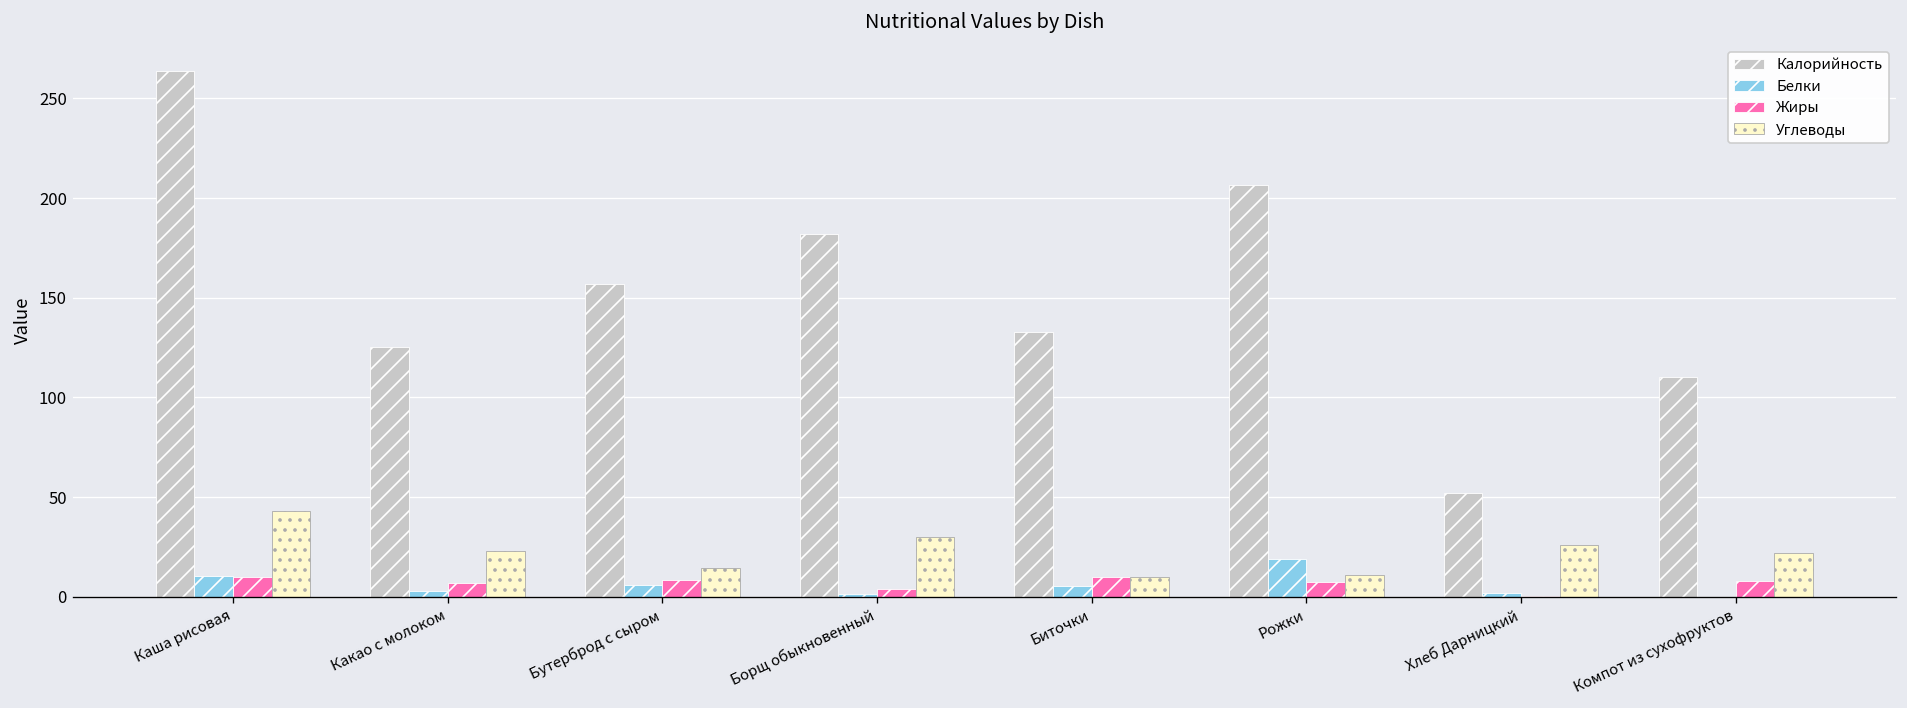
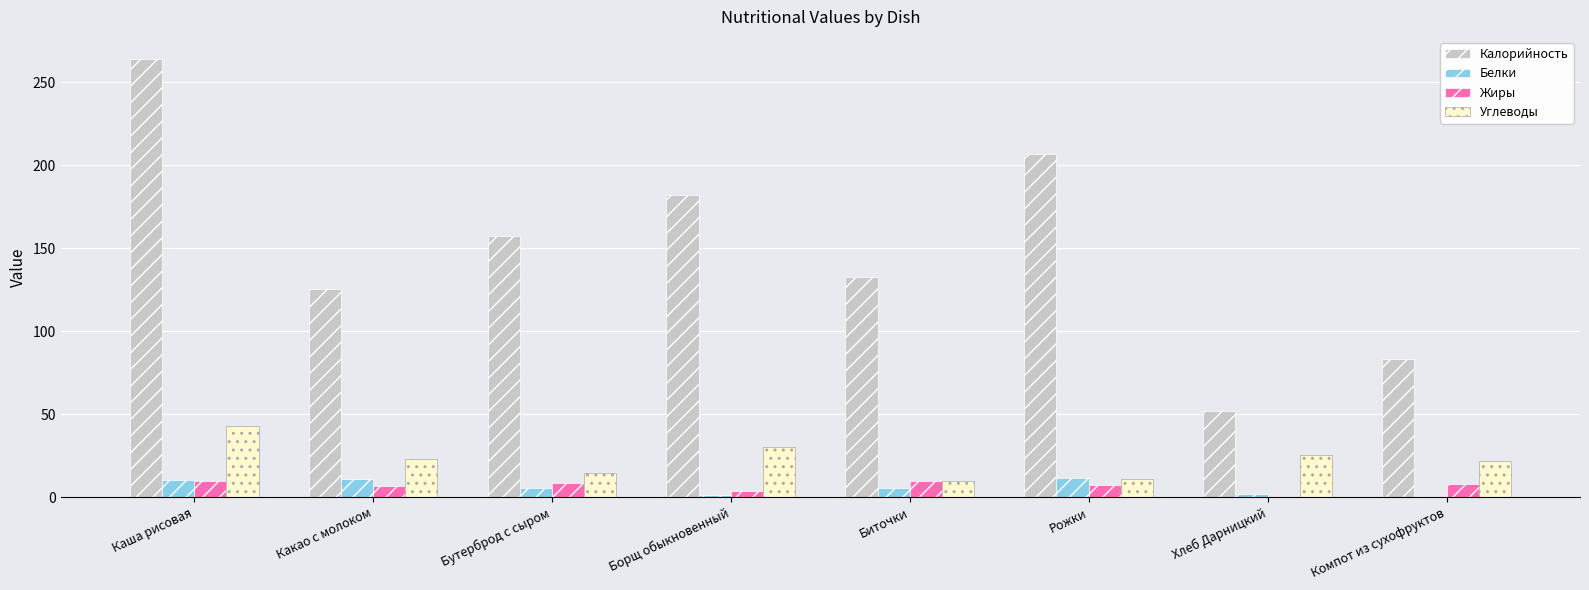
Белки, Какао с молоком: 3 -> 11
Белки, Рожки: 19 -> 11
Калорийность, Компот из сухофруктов: 110 -> 83
